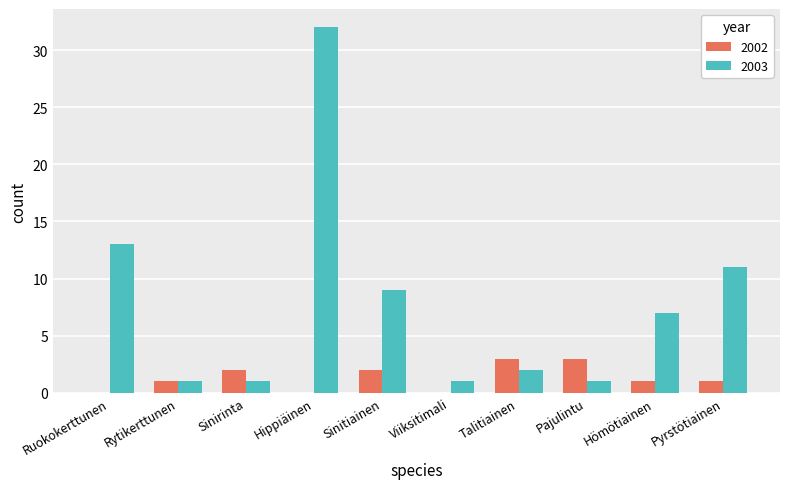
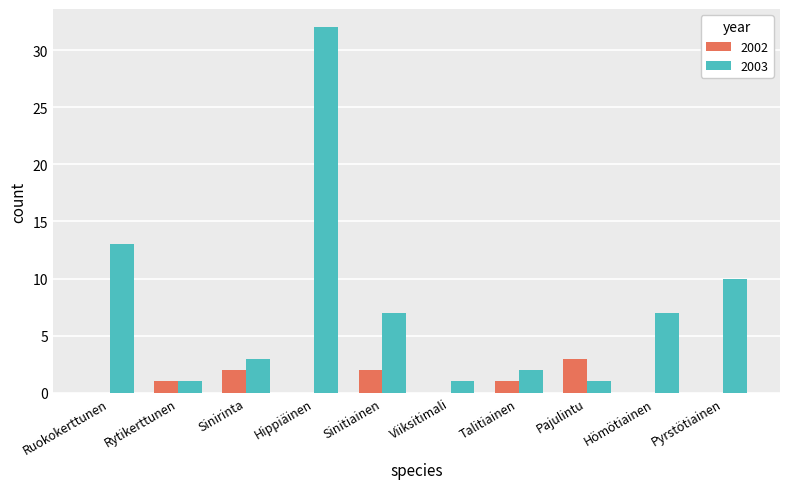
2003, Sinirinta: 1 -> 3
2003, Sinitiainen: 9 -> 7
2002, Talitiainen: 3 -> 1
2002, Hömötiainen: 1 -> 0
2002, Pyrstötiainen: 1 -> 0
2003, Pyrstötiainen: 11 -> 10
